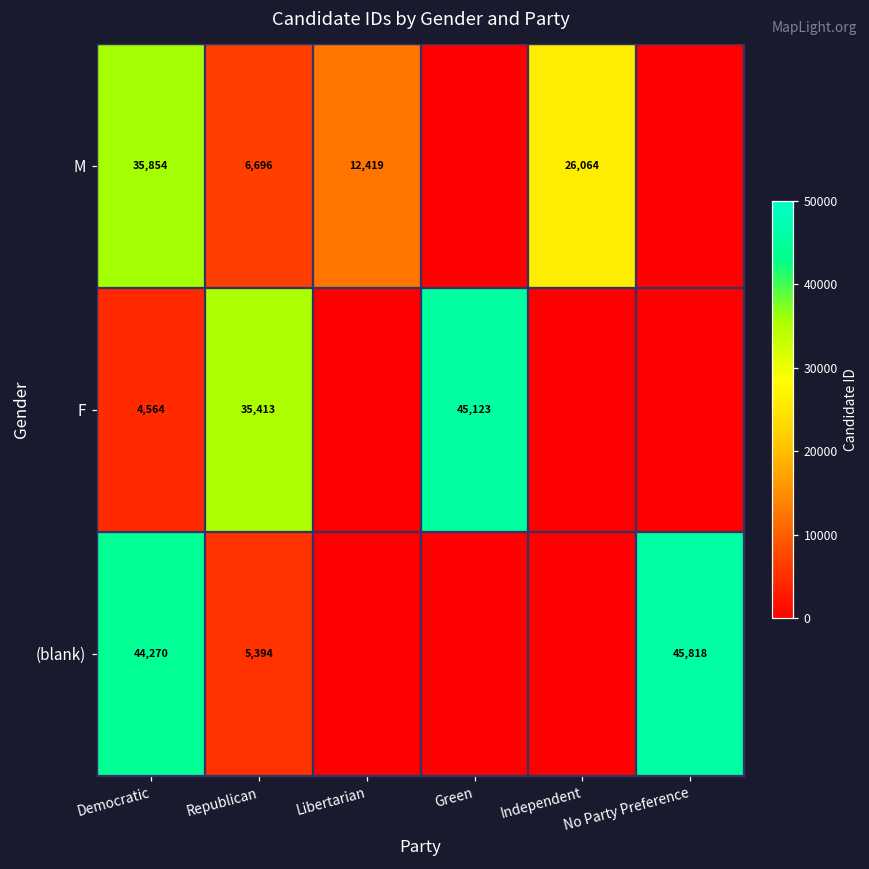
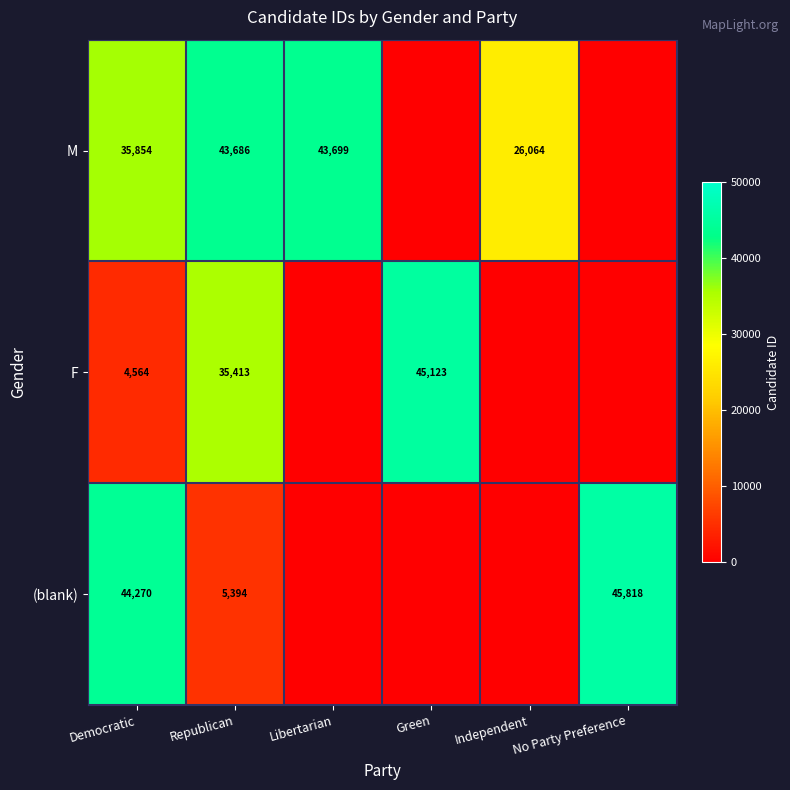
M, Republican: 6,696 -> 43,686
M, Libertarian: 12,419 -> 43,699
